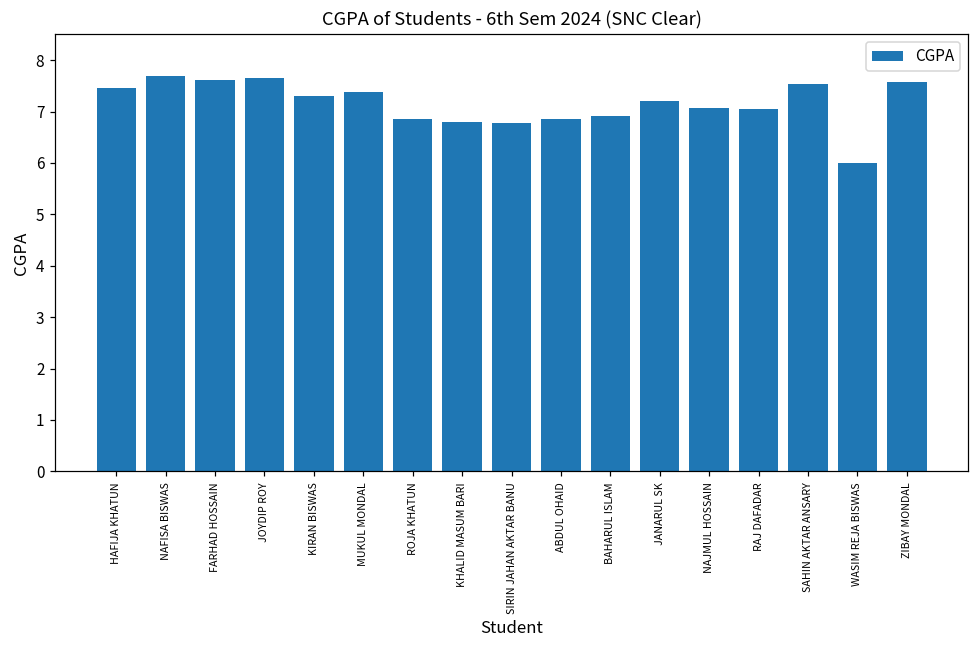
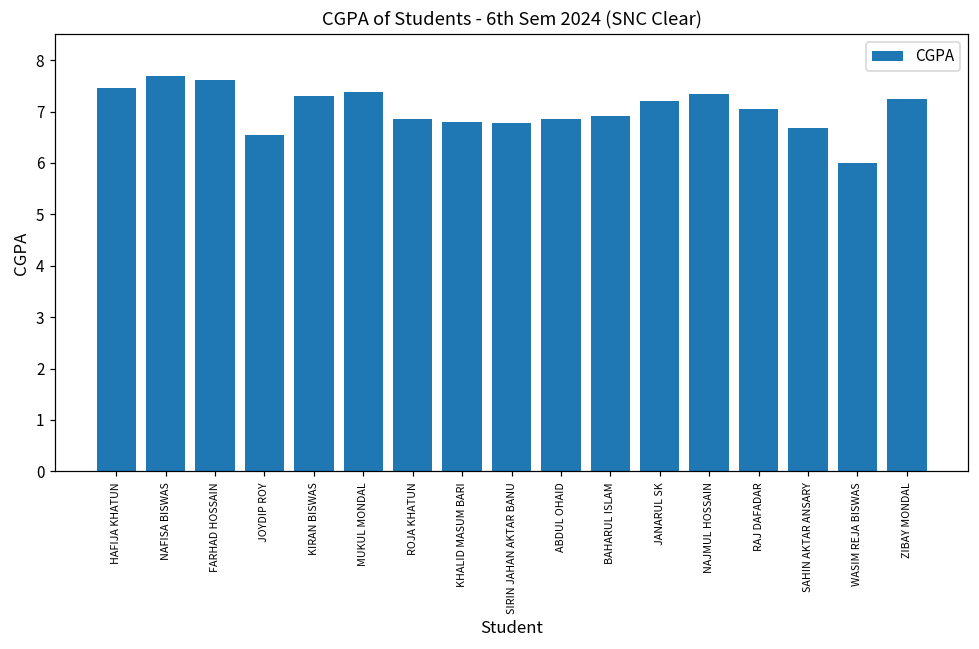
JOYDIP ROY: 7.7 -> 6.5
NAJMUL HOSSAIN: 7.1 -> 7.3
SAHIN AKTAR ANSARY: 7.5 -> 6.7
ZIBAY MONDAL: 7.6 -> 7.2
